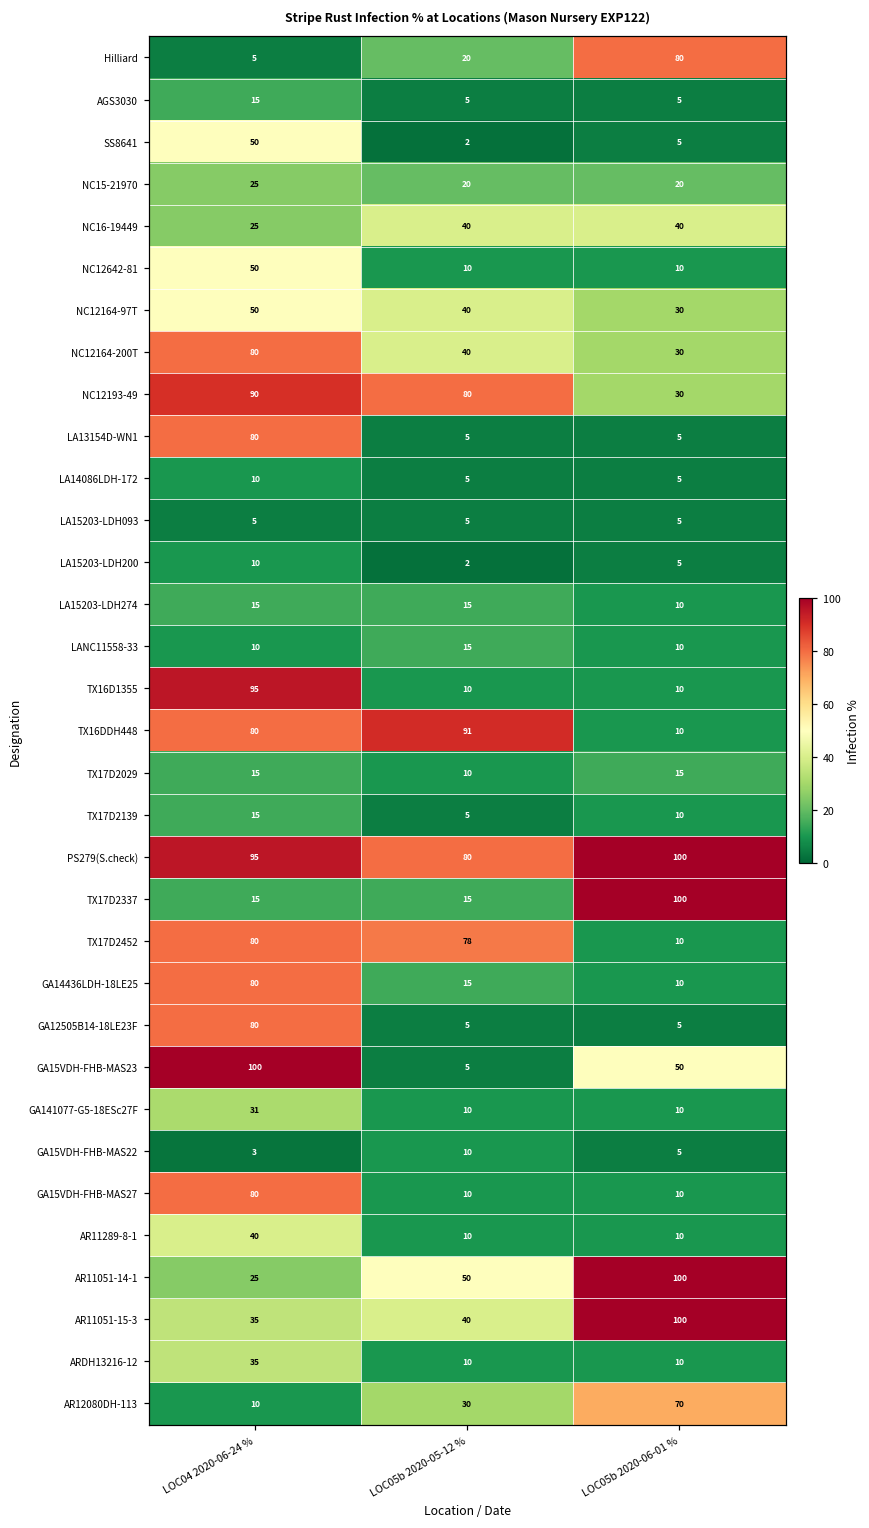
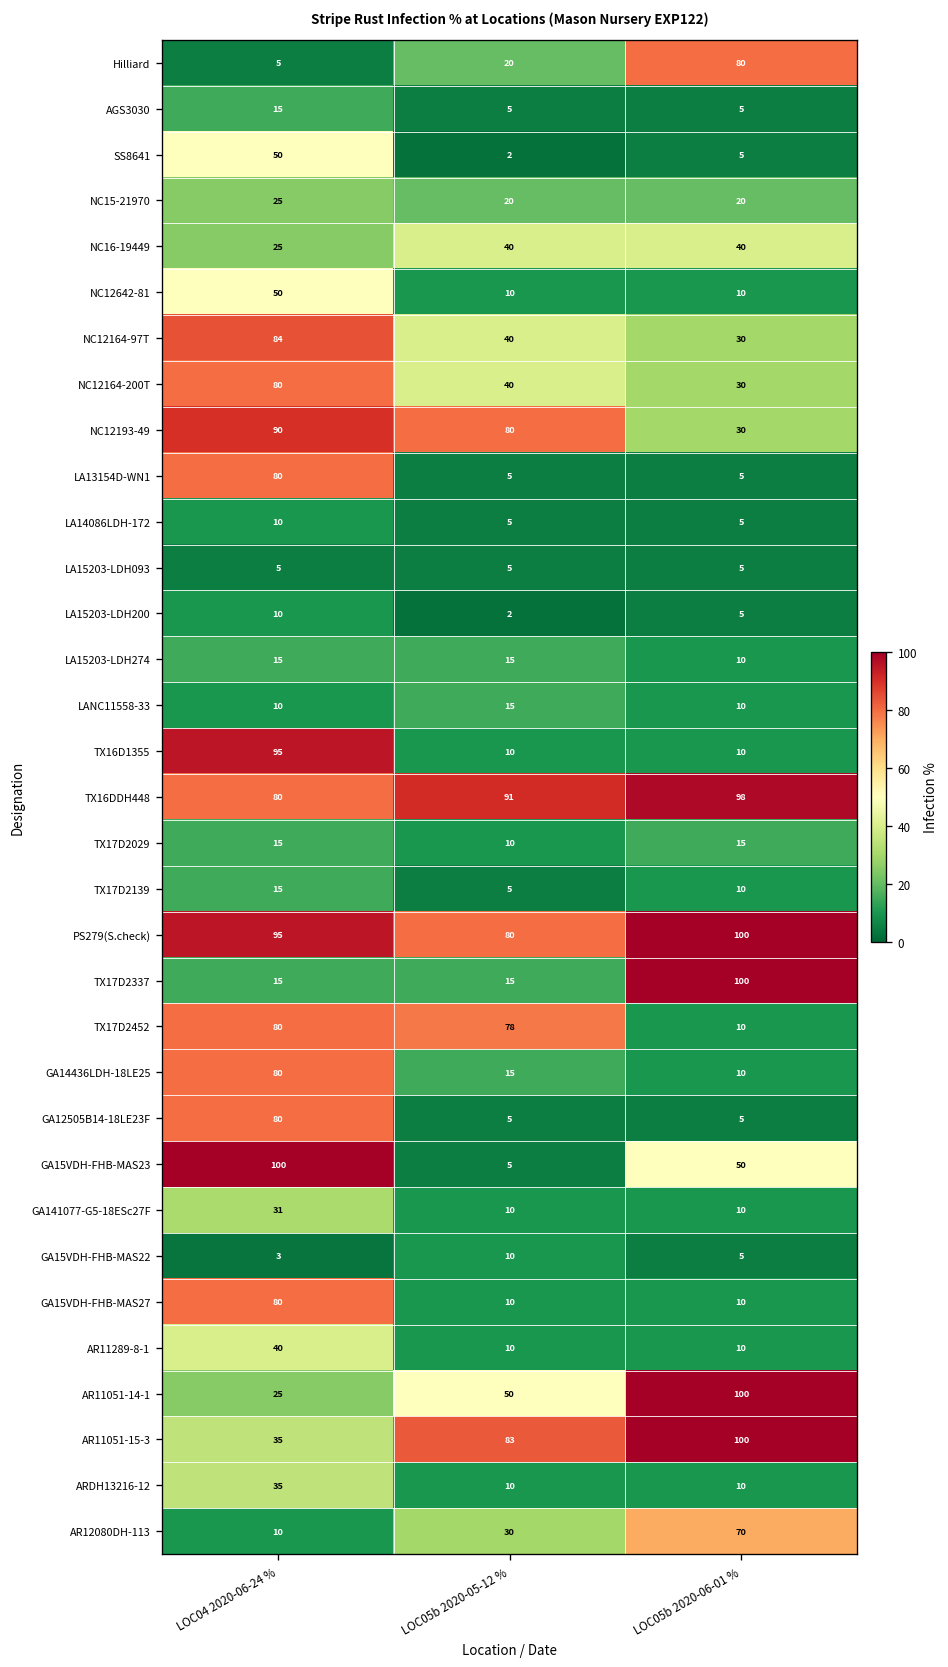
NC12164-97T, LOC04 2020-06-24 %: 50 -> 84
TX16DDH448, LOC05b 2020-06-01 %: 10 -> 98
AR11051-15-3, LOC05b 2020-05-12 %: 40 -> 83
